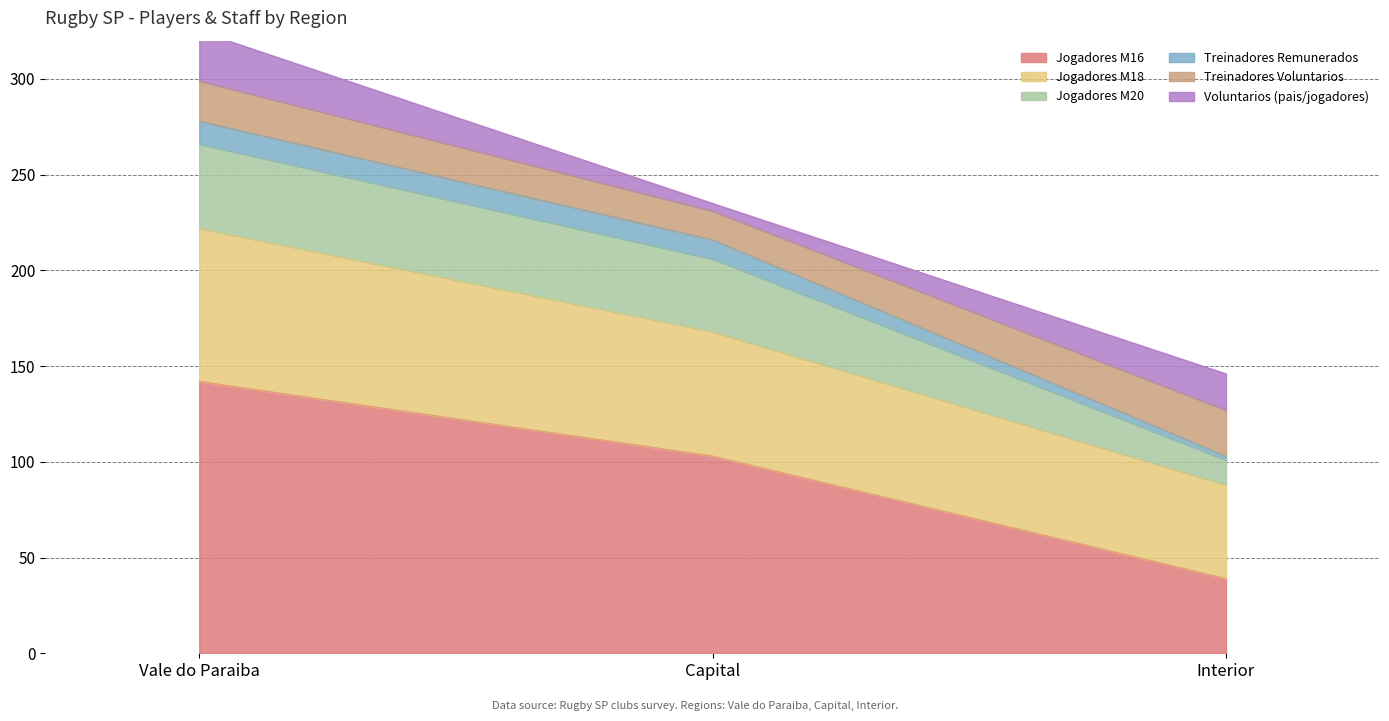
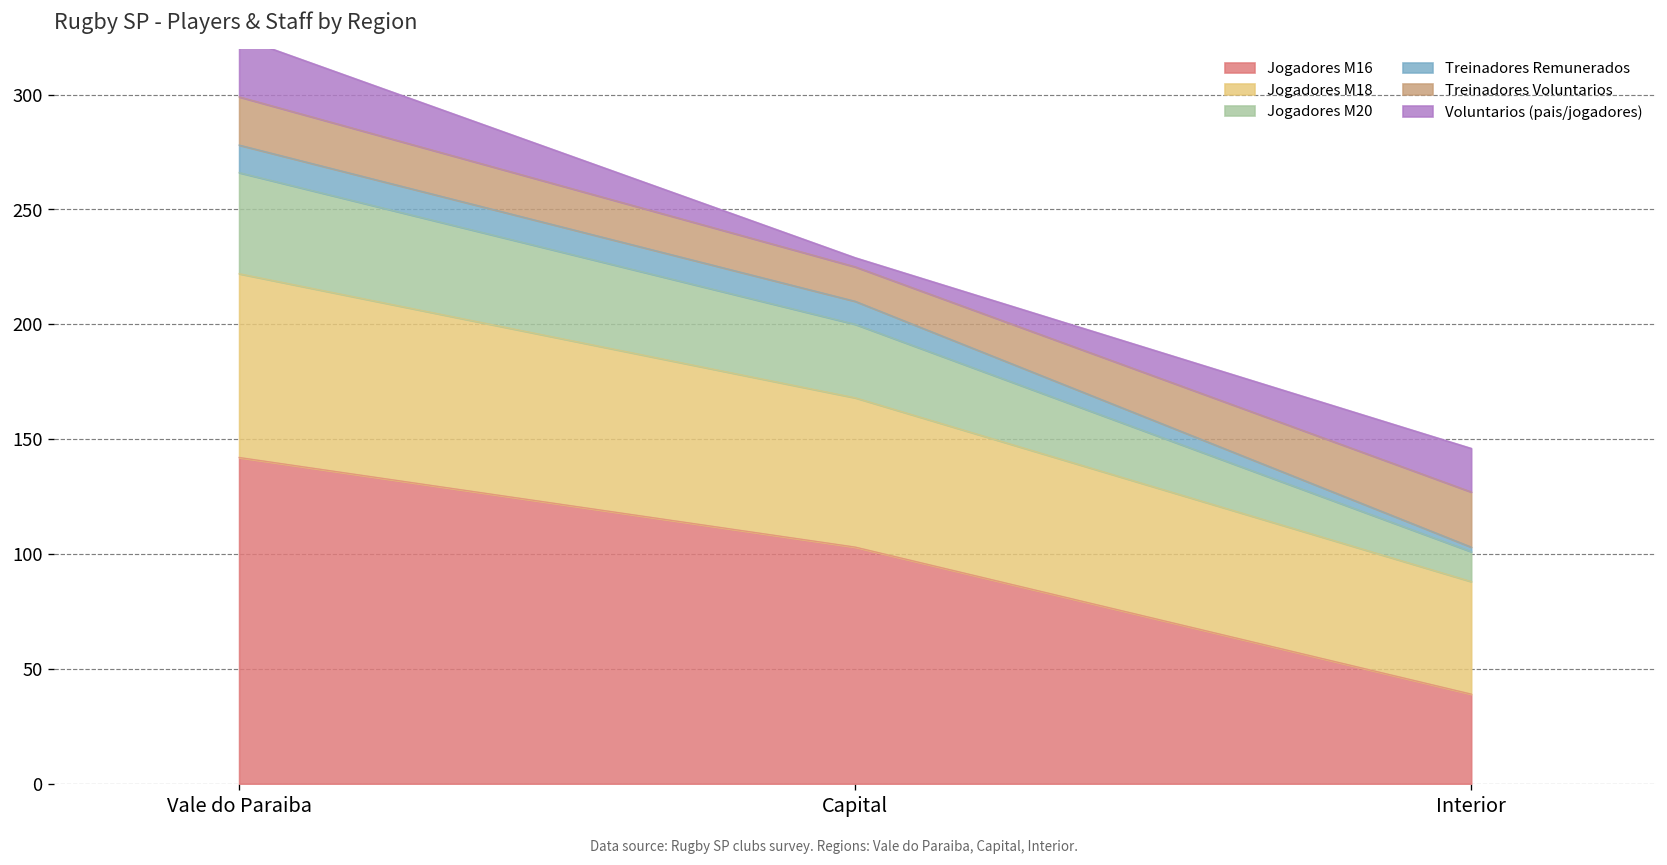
Jogadores M20, Capital: 38 -> 32
